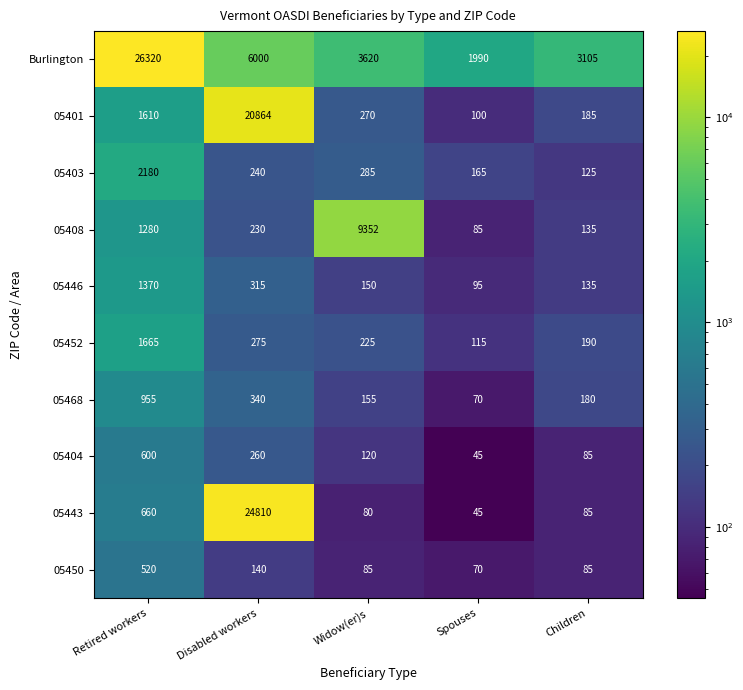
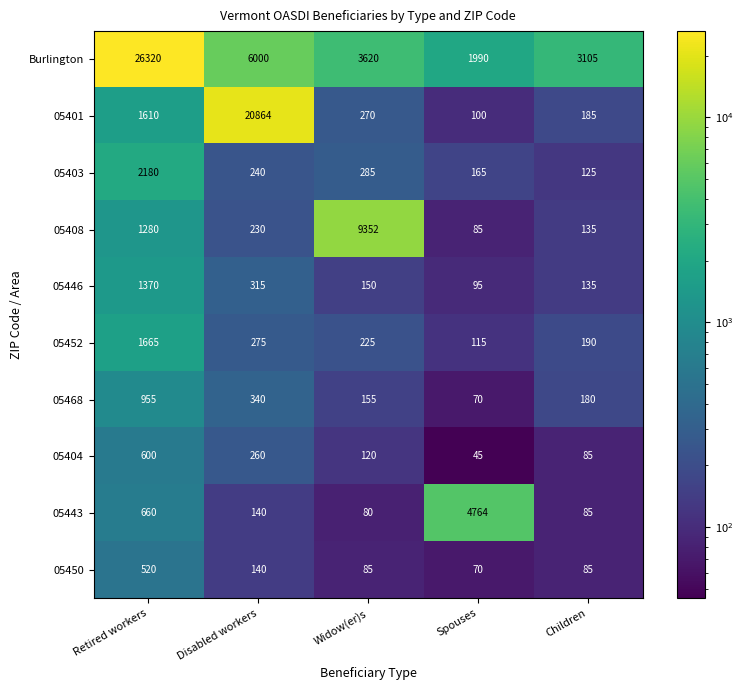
05443, Disabled workers: 24810 -> 140
05443, Spouses: 45 -> 4764
